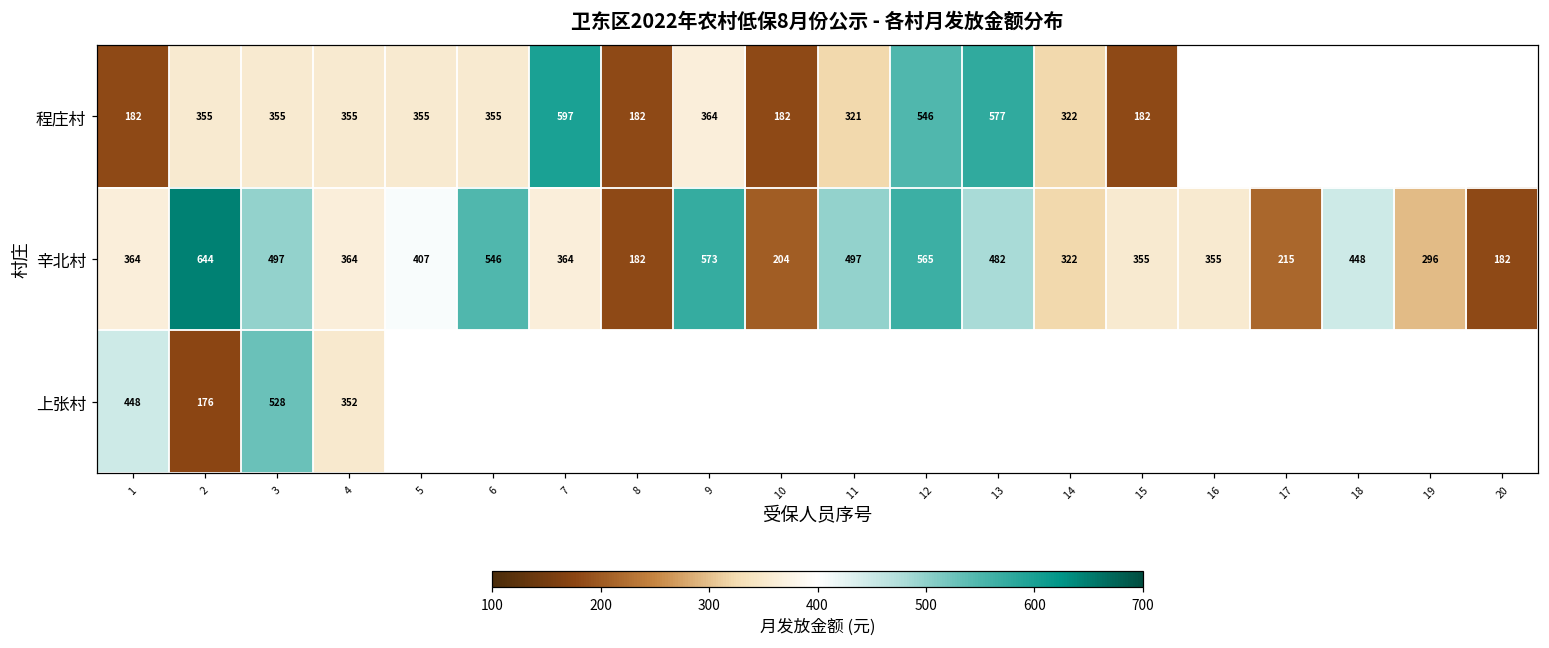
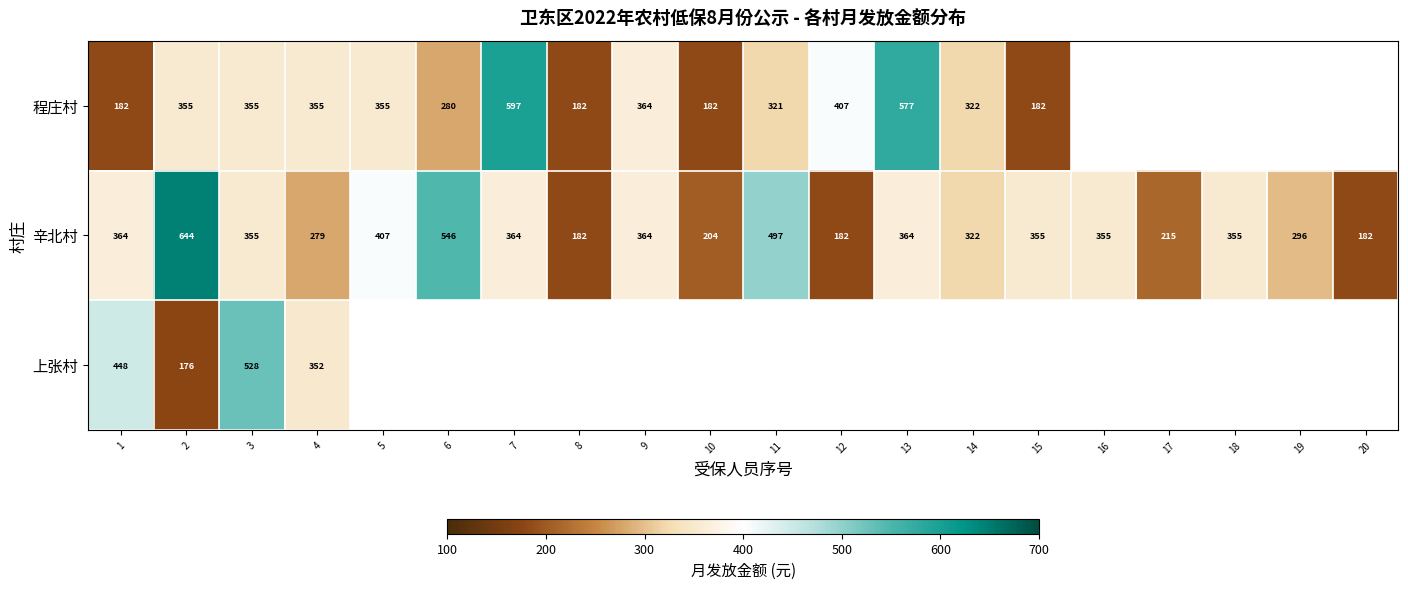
程庄村, 6: 355 -> 280
程庄村, 12: 546 -> 407
辛北村, 3: 497 -> 355
辛北村, 4: 364 -> 279
辛北村, 9: 573 -> 364
辛北村, 12: 565 -> 182
辛北村, 13: 482 -> 364
辛北村, 18: 448 -> 355
